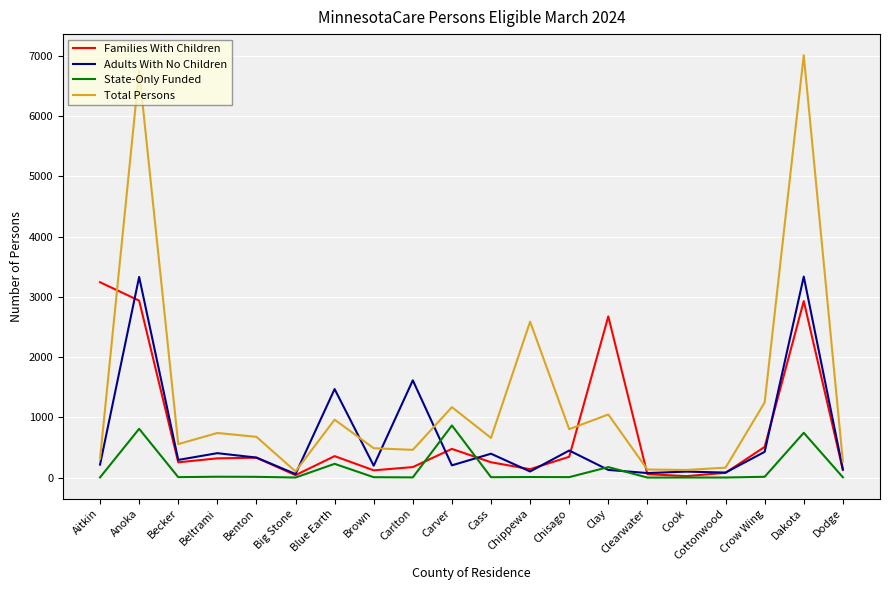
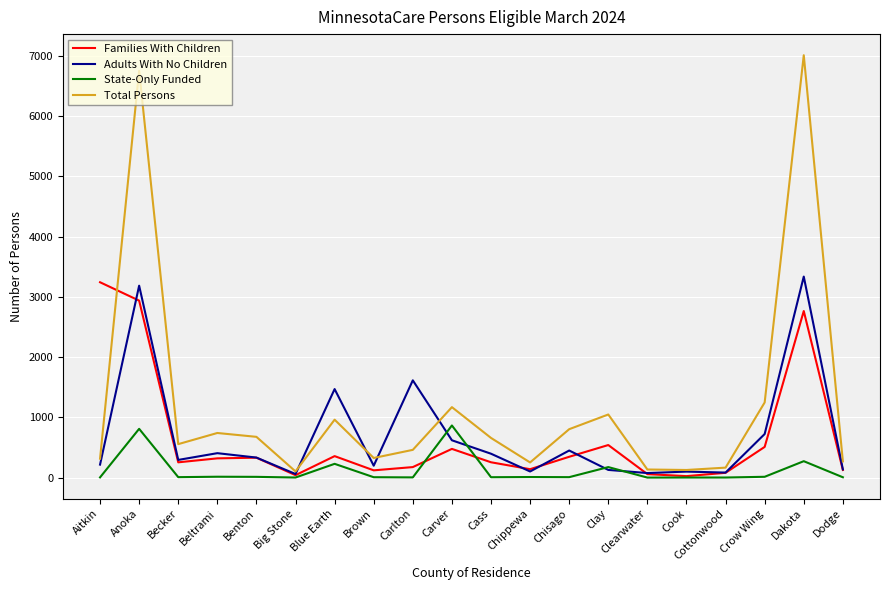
Adults With No Children, Anoka: 3300 -> 3200
Total Persons, Brown: 500 -> 300
Adults With No Children, Carver: 200 -> 600
Total Persons, Chippewa: 2600 -> 300
Families With Children, Clay: 2700 -> 500
Adults With No Children, Crow Wing: 400 -> 700
Families With Children, Dakota: 2900 -> 2800
State-Only Funded, Dakota: 700 -> 300
